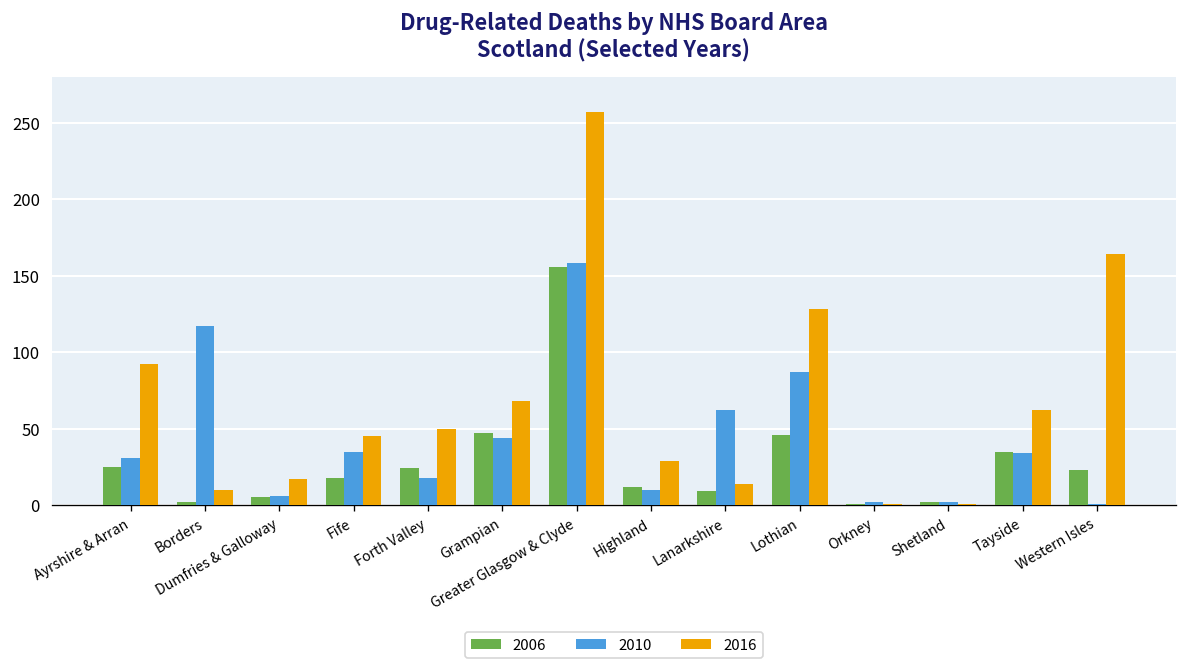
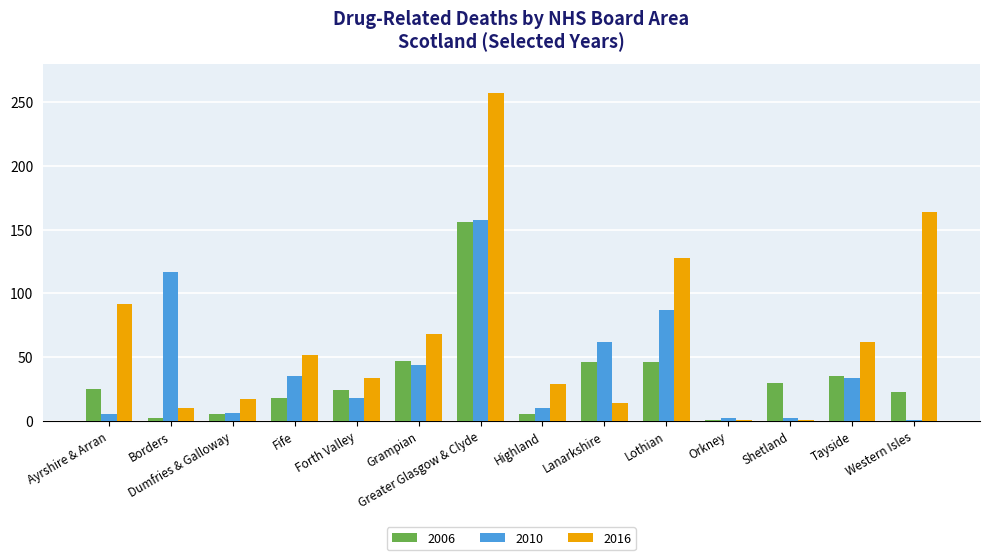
2010, Ayrshire & Arran: 31 -> 5
2016, Fife: 45 -> 52
2016, Forth Valley: 50 -> 34
2006, Highland: 12 -> 5
2006, Lanarkshire: 9 -> 46
2006, Shetland: 2 -> 30
